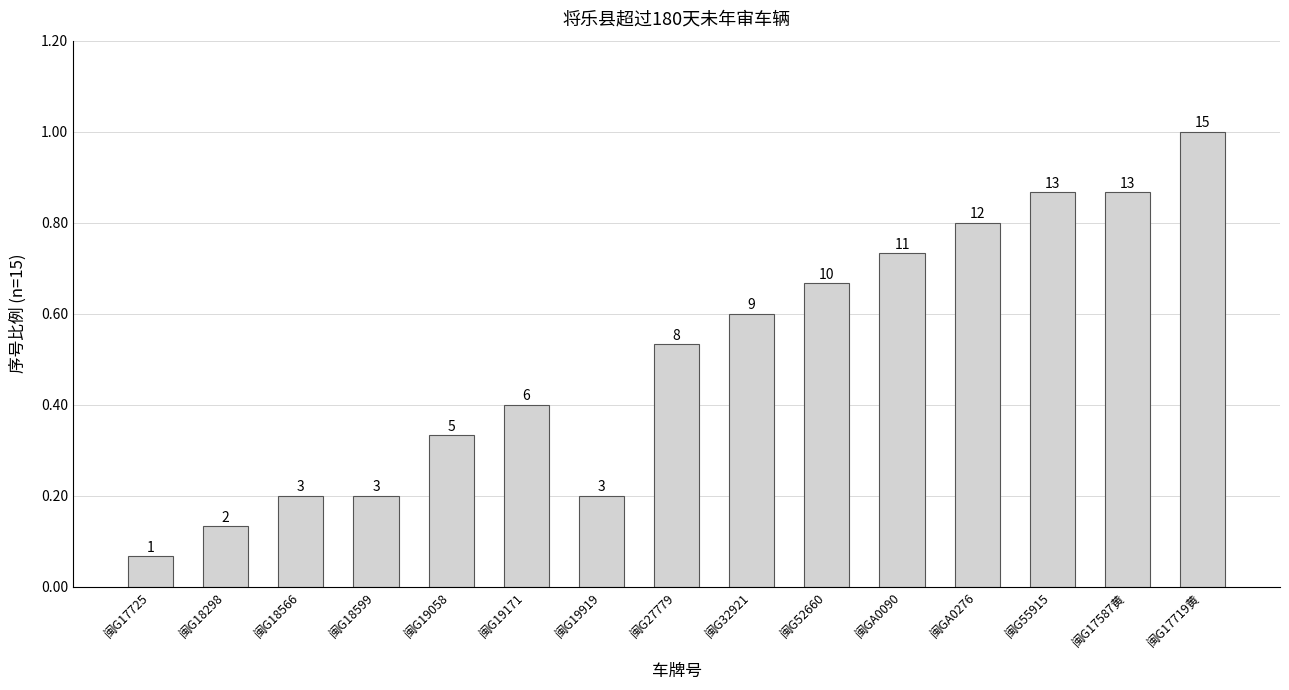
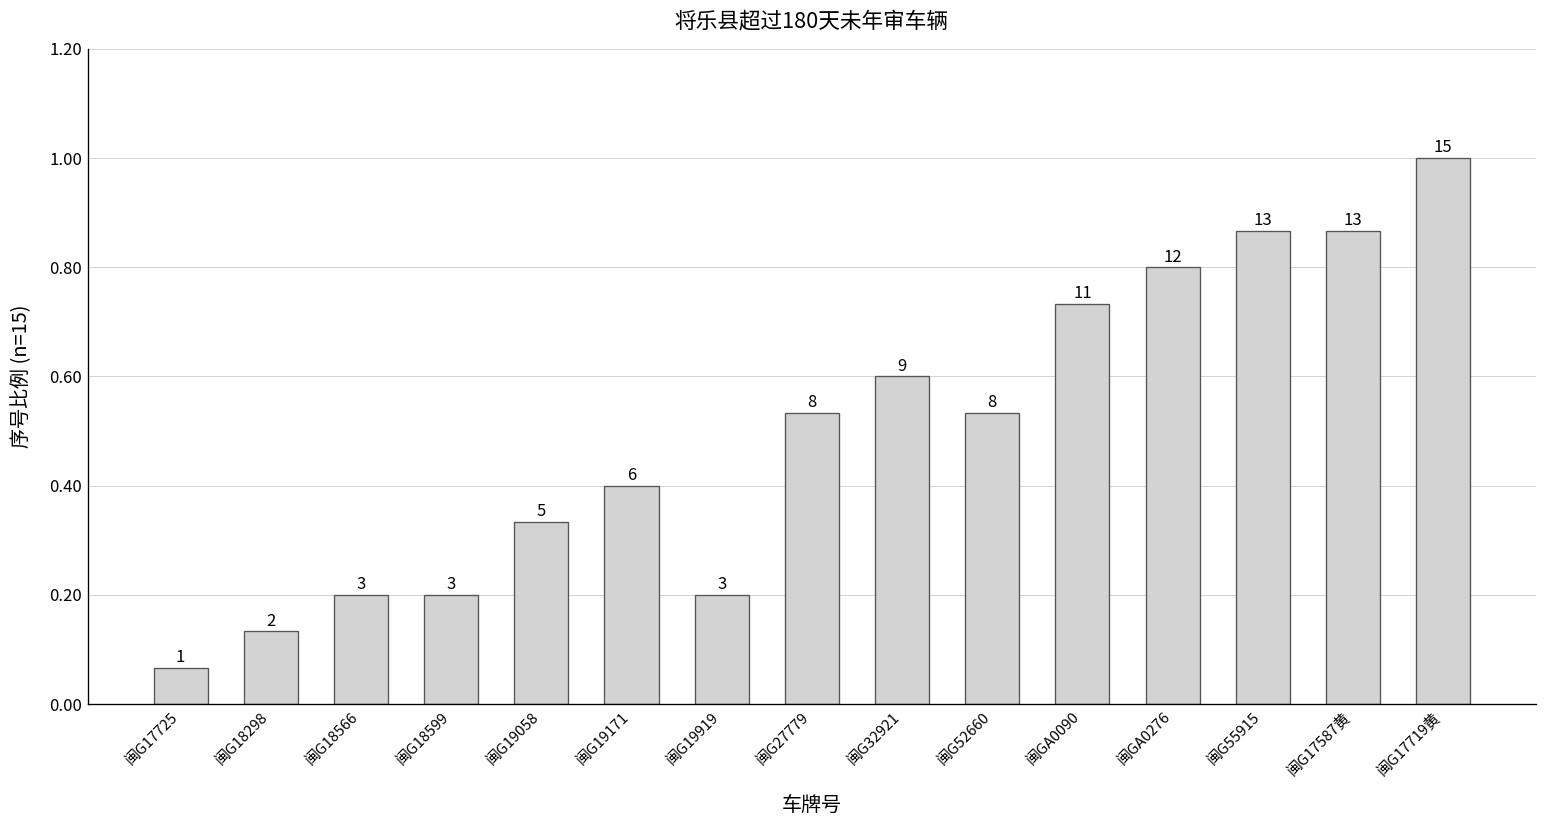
闽G52660: 10 -> 8
